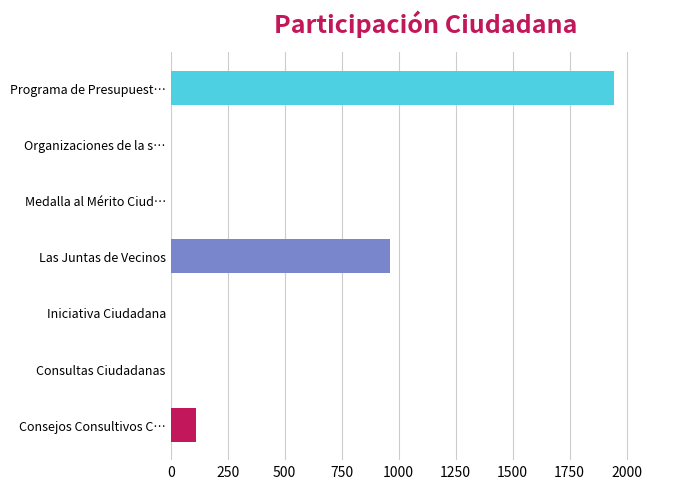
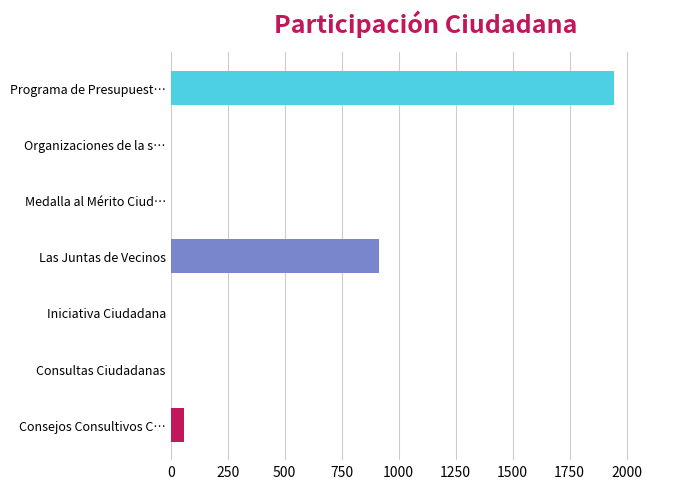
Las Juntas de Vecinos: 960 -> 920
Consejos Consultivos C…: 110 -> 60
